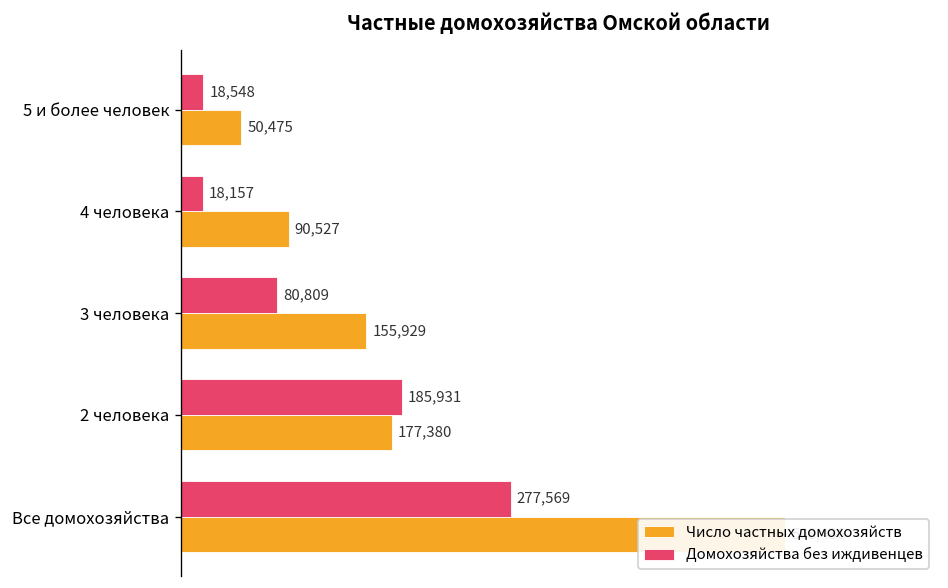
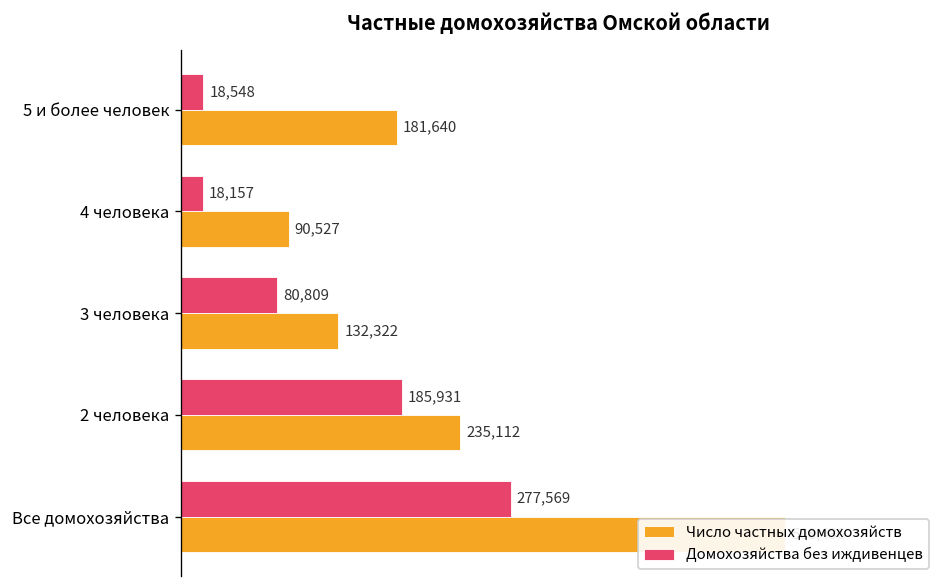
Число частных домохозяйств, 5 и более человек: 50,475 -> 181,640
Число частных домохозяйств, 3 человека: 155,929 -> 132,322
Число частных домохозяйств, 2 человека: 177,380 -> 235,112
